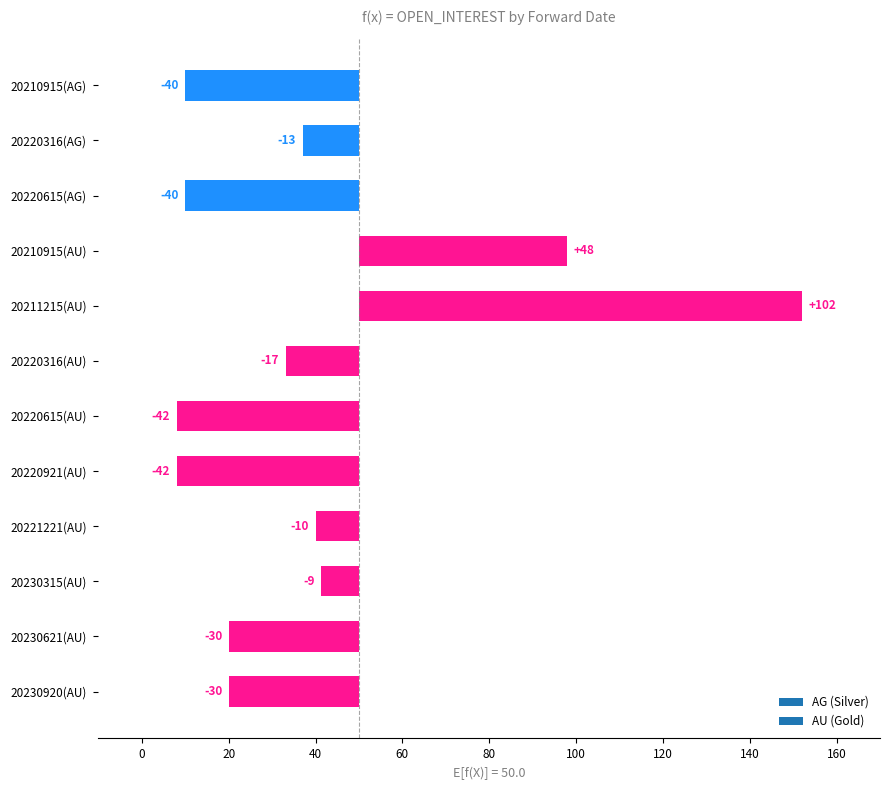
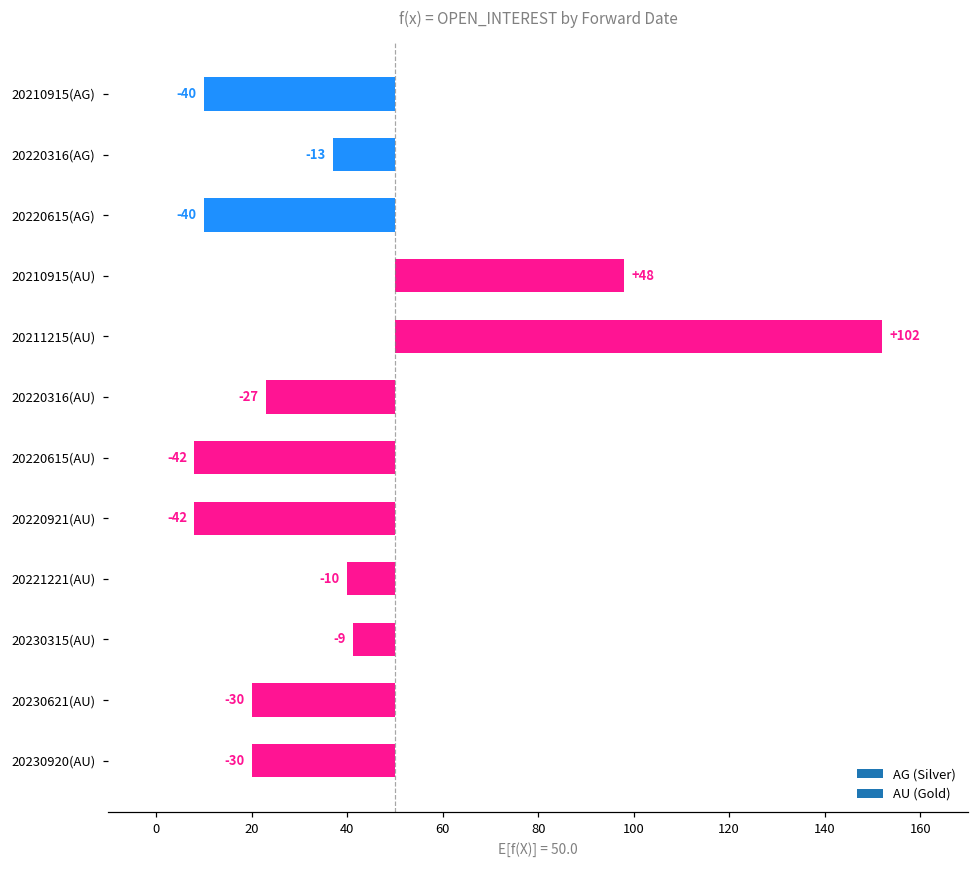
20220316(AU): -17 -> -27
